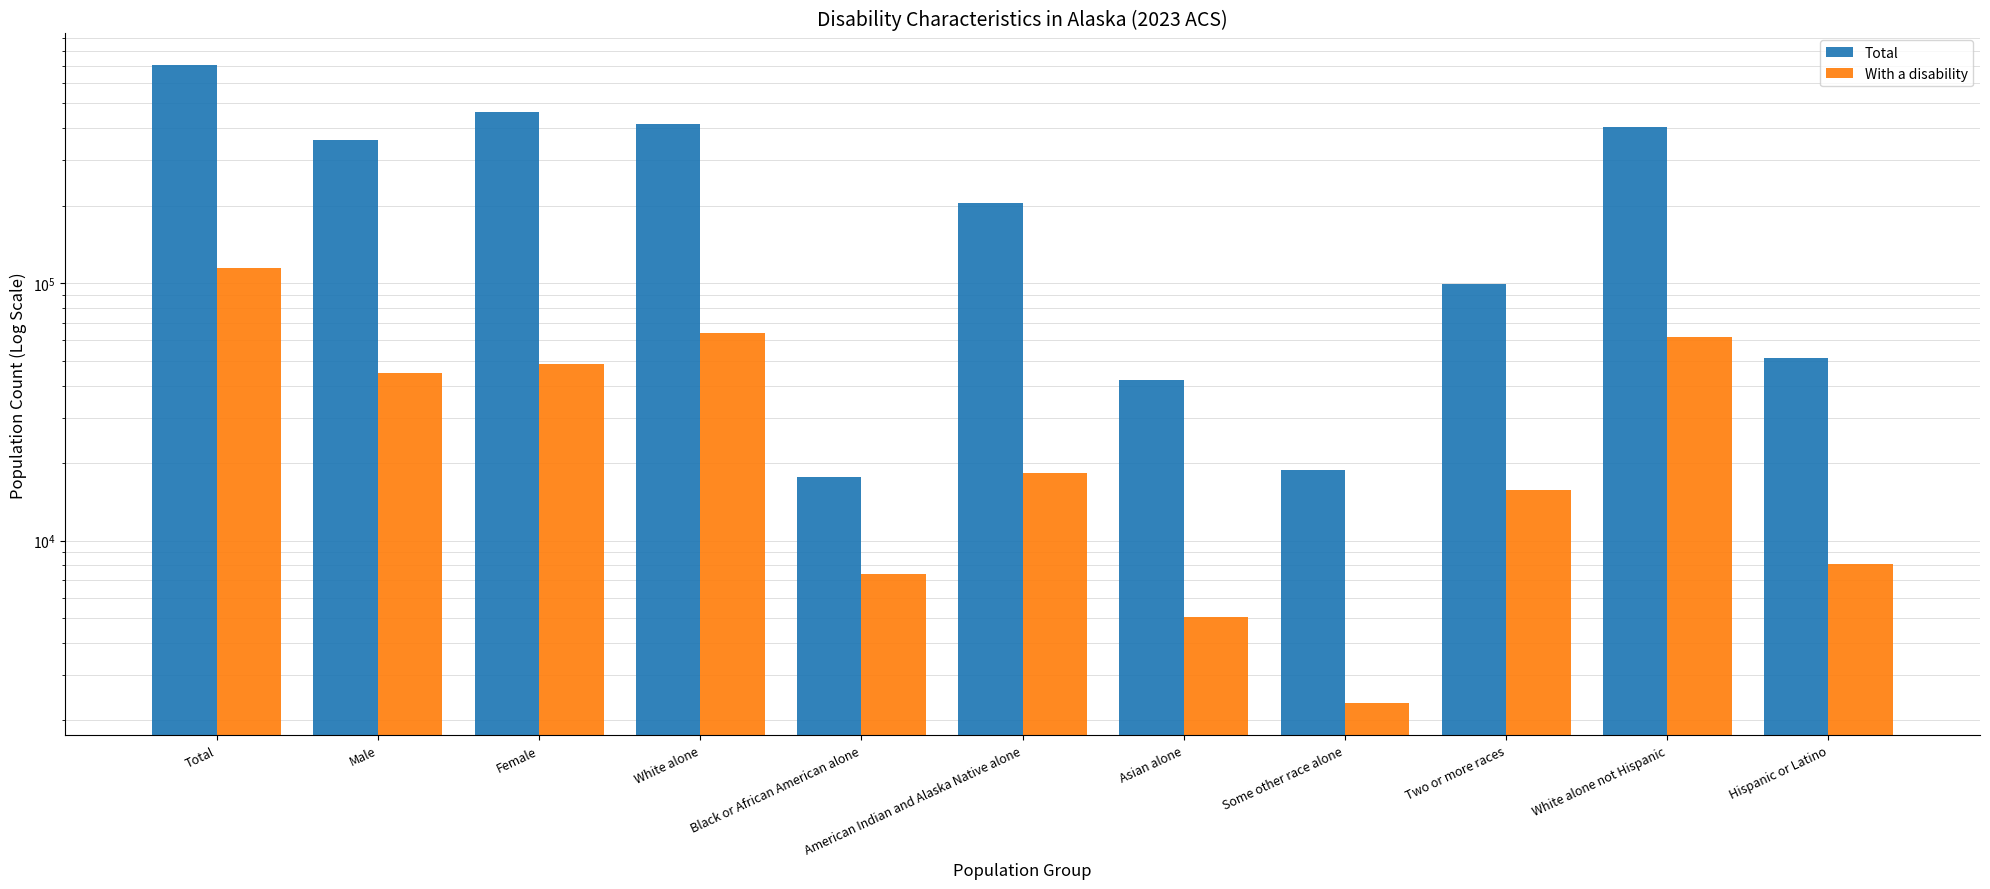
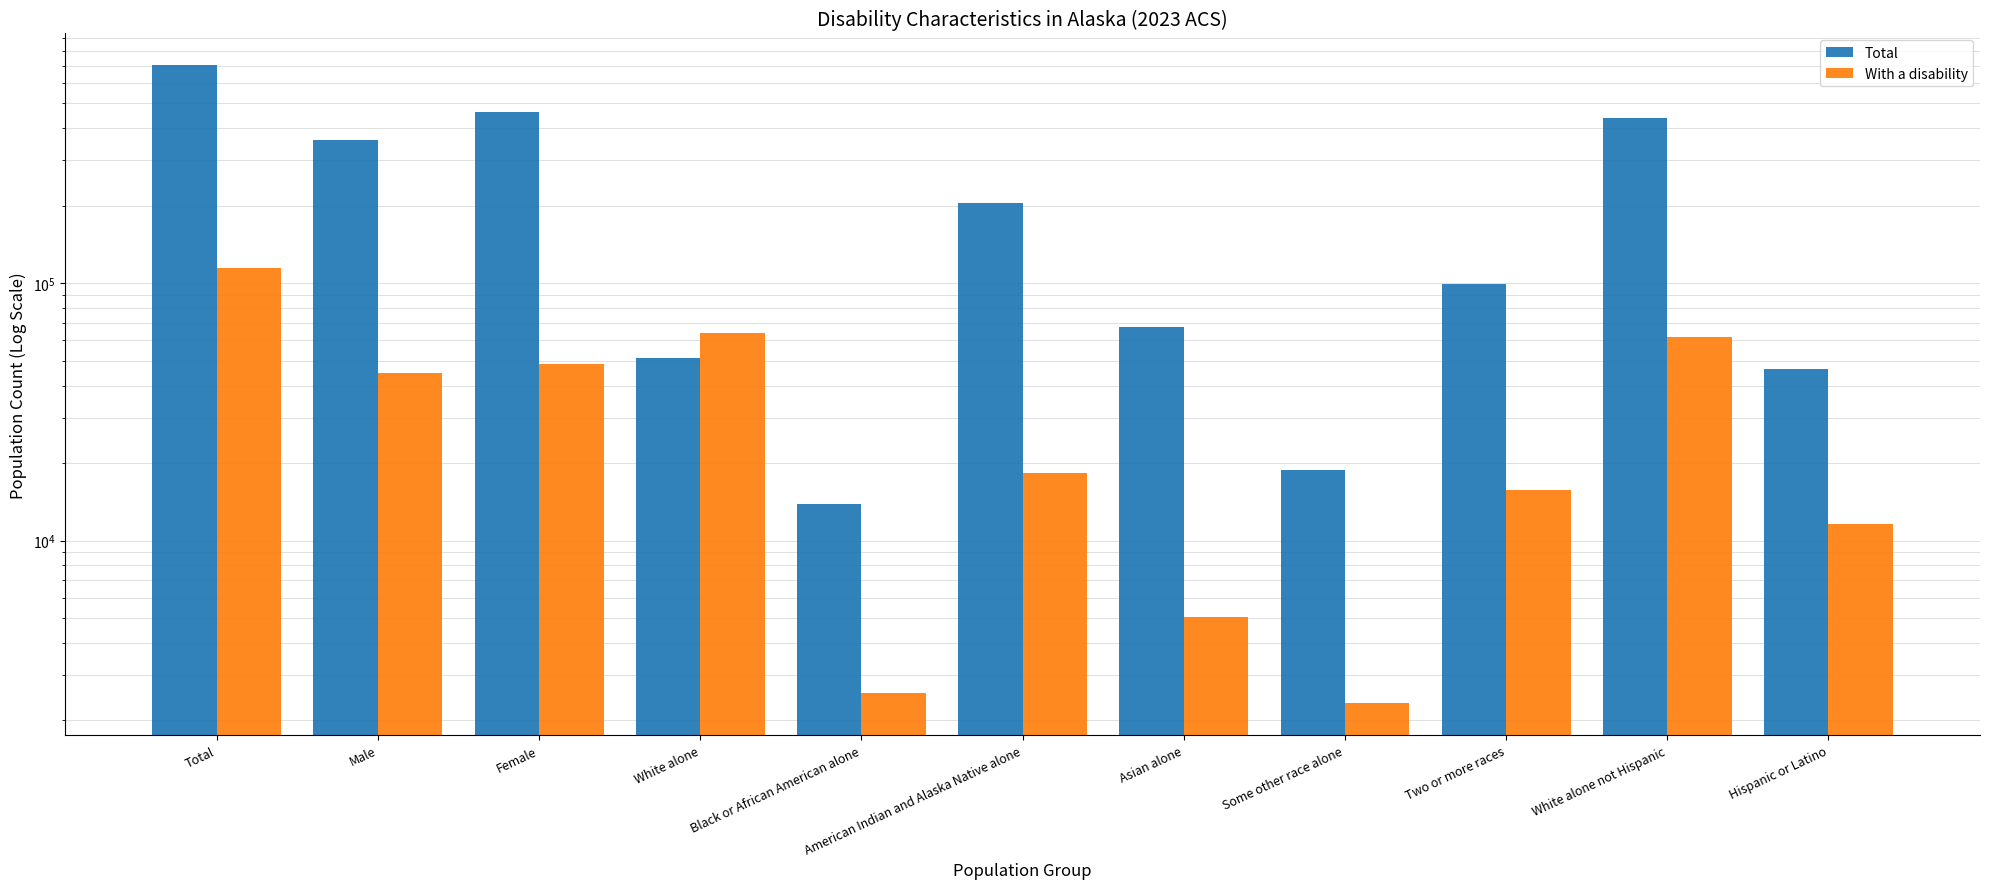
Total, White alone: 420000 -> 51000
Total, Black or African American alone: 18000 -> 14000
With a disability, Black or African American alone: 7400 -> 2600
Total, Asian alone: 42000 -> 67000
Total, White alone not Hispanic: 400000 -> 440000
Total, Hispanic or Latino: 51000 -> 46000
With a disability, Hispanic or Latino: 8100 -> 12000
